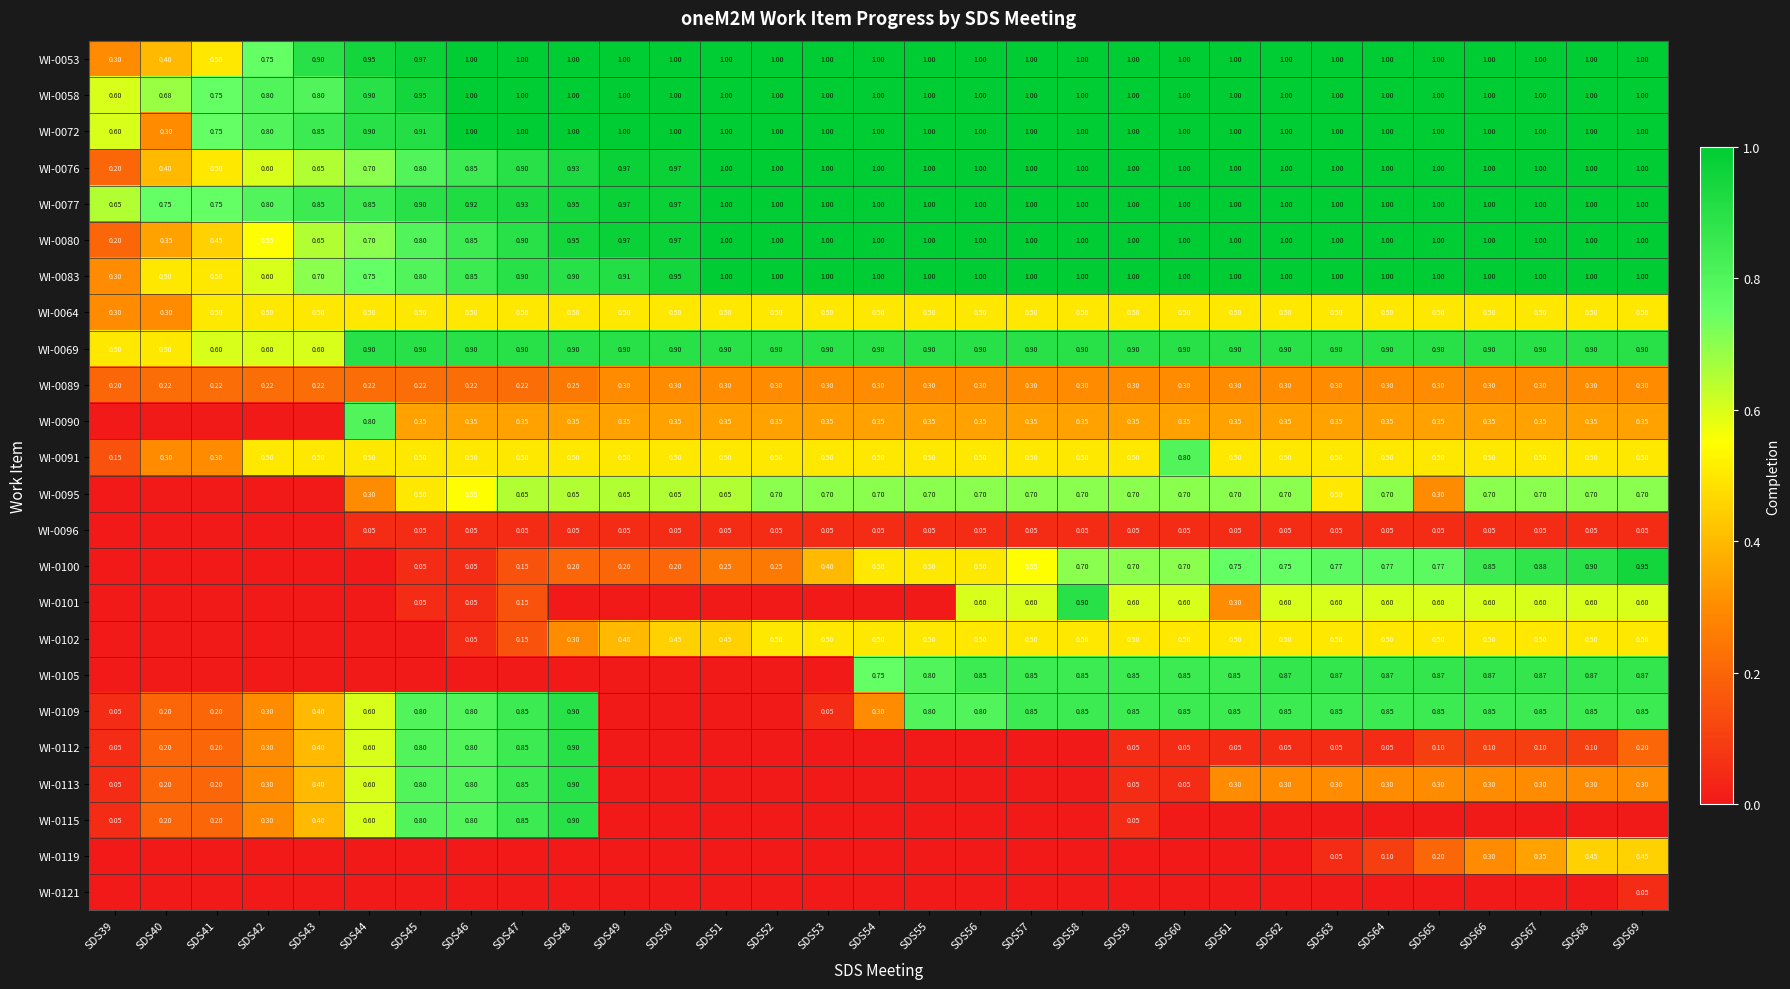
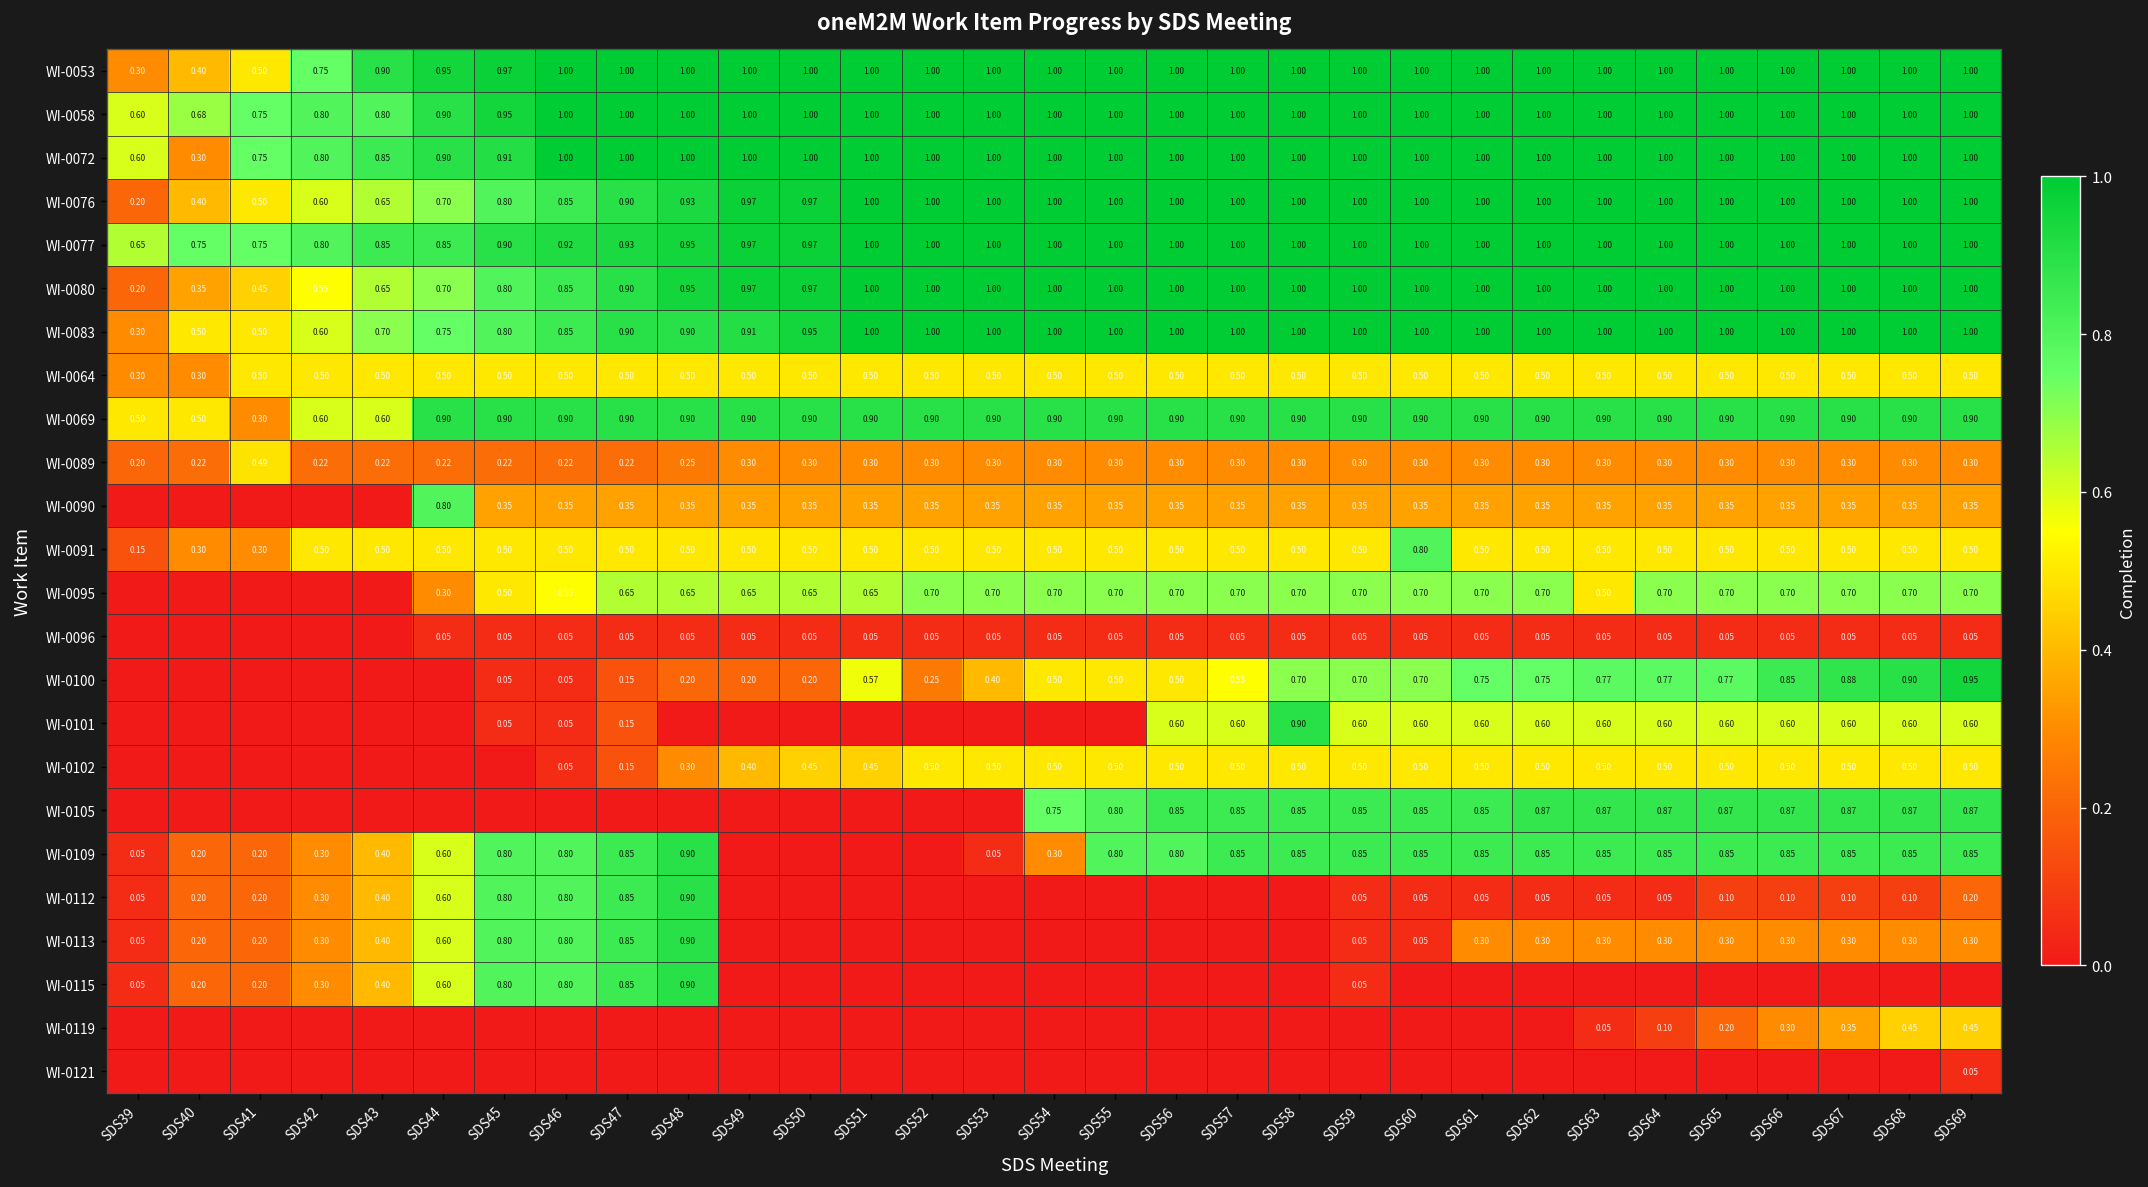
WI-0069, SDS41: 0.60 -> 0.30
WI-0089, SDS41: 0.22 -> 0.49
WI-0095, SDS65: 0.30 -> 0.70
WI-0100, SDS51: 0.25 -> 0.57
WI-0101, SDS61: 0.30 -> 0.60
